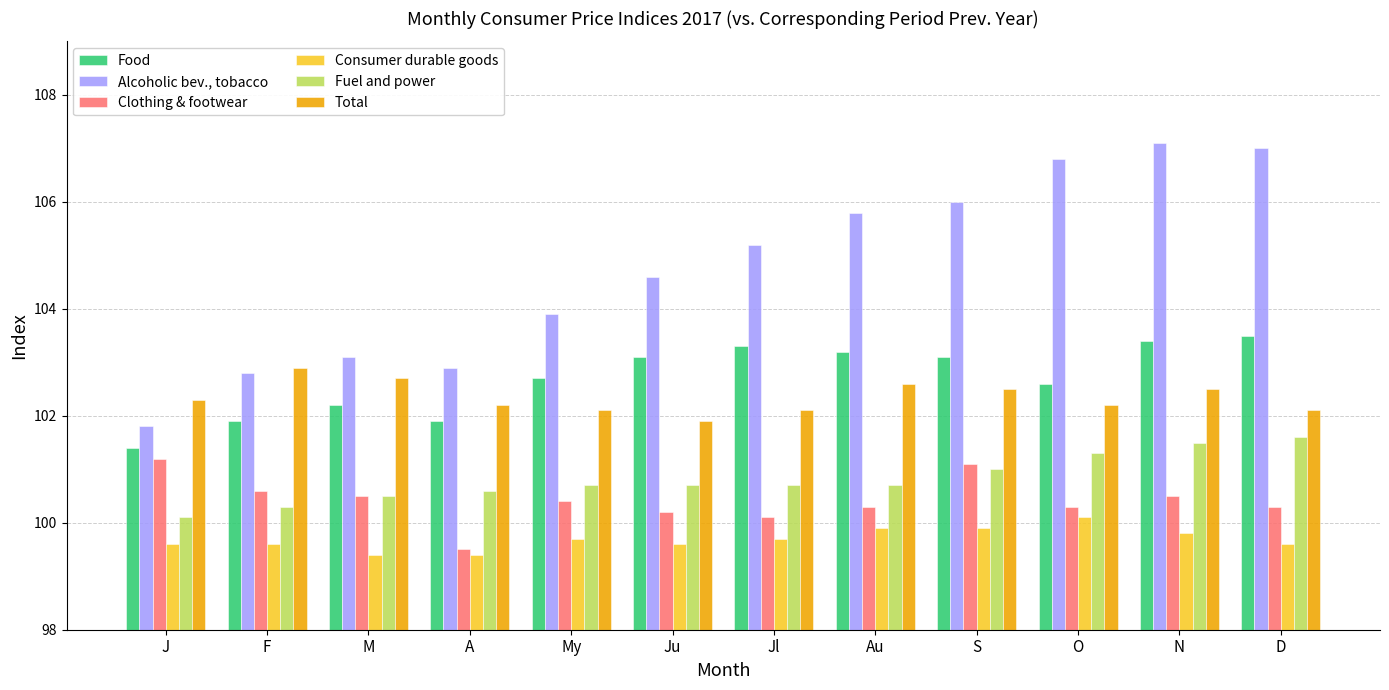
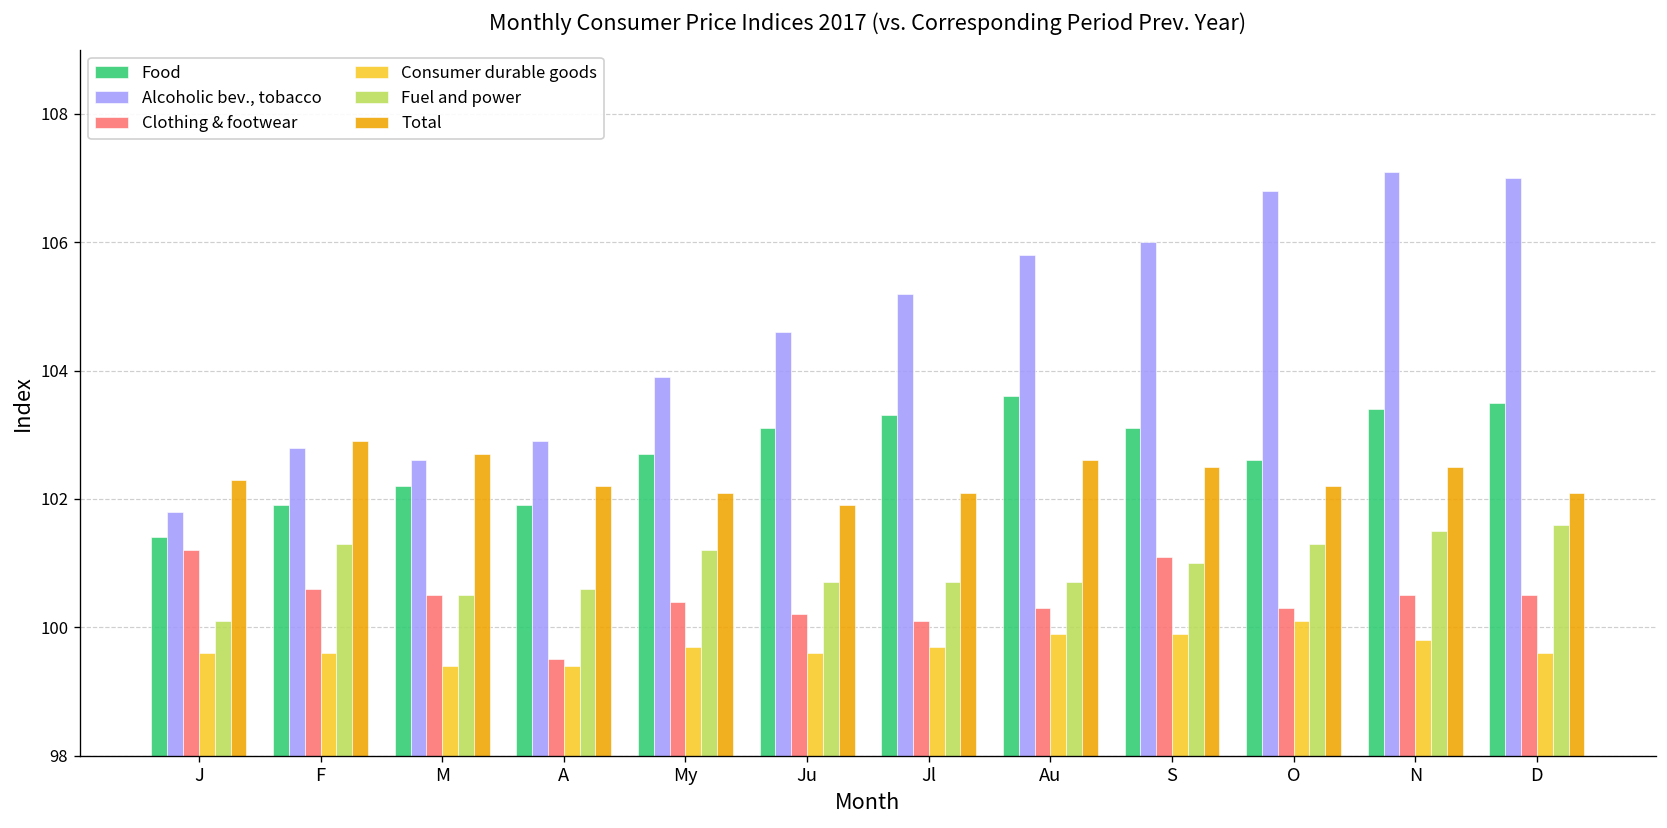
Fuel and power, F: 100.3 -> 101.3
Alcoholic bev., tobacco, M: 103.1 -> 102.6
Fuel and power, My: 100.7 -> 101.2
Food, Au: 103.2 -> 103.6
Clothing & footwear, D: 100.3 -> 100.5
